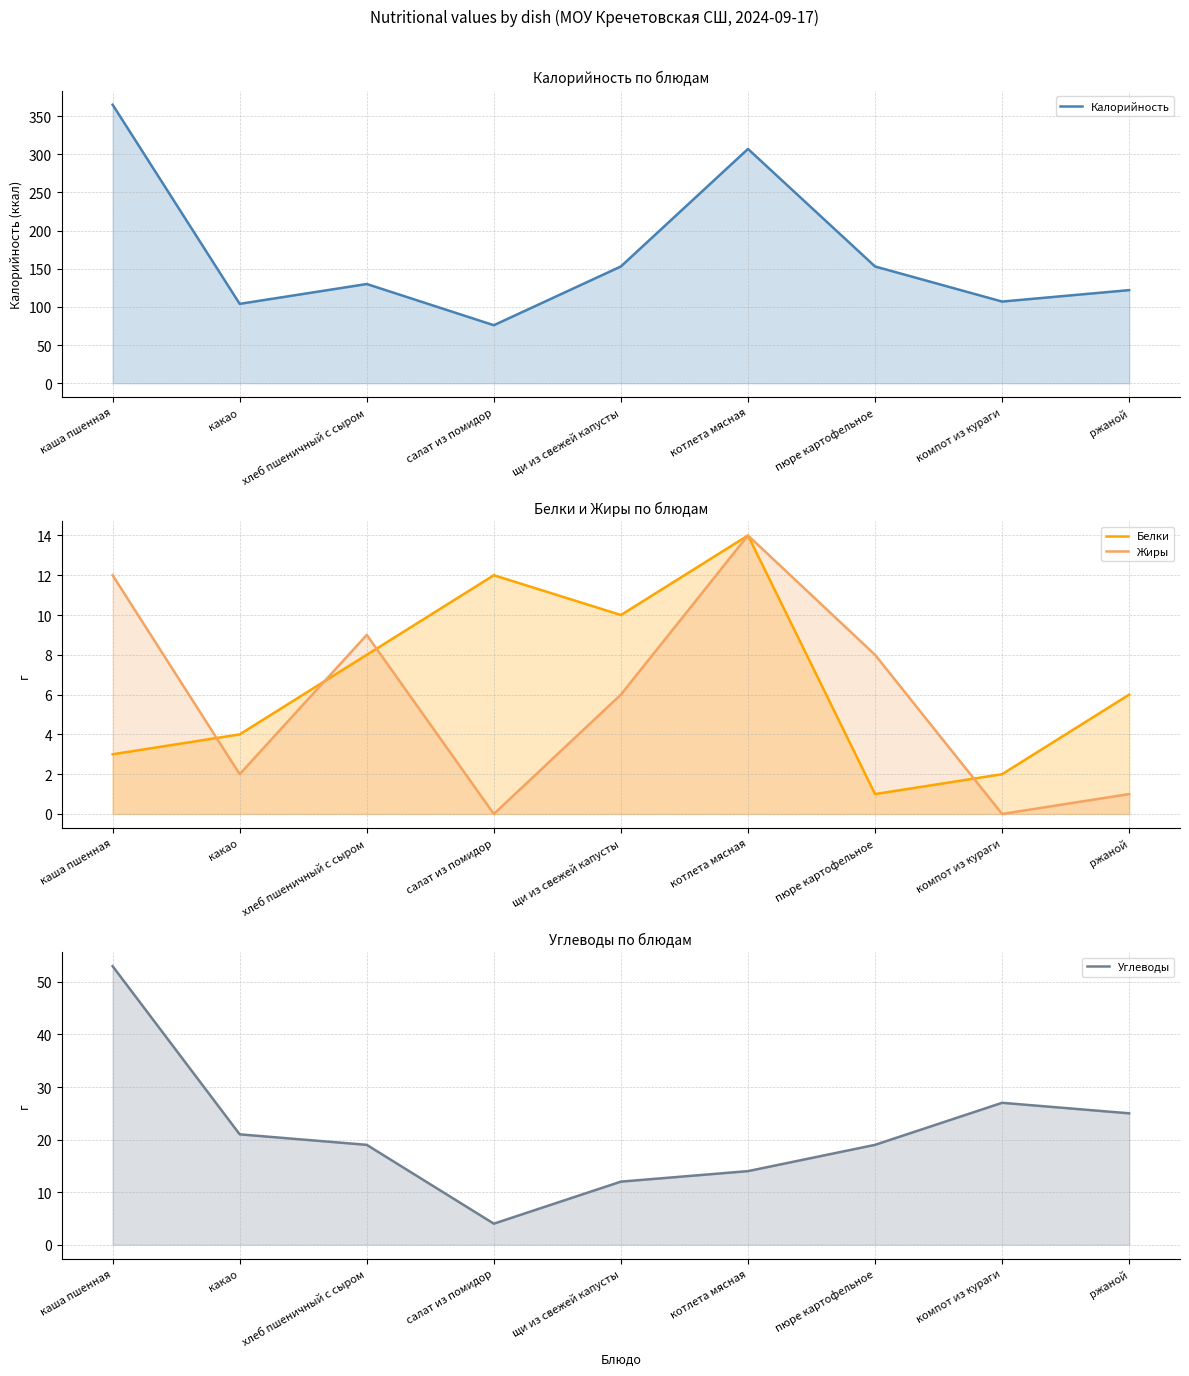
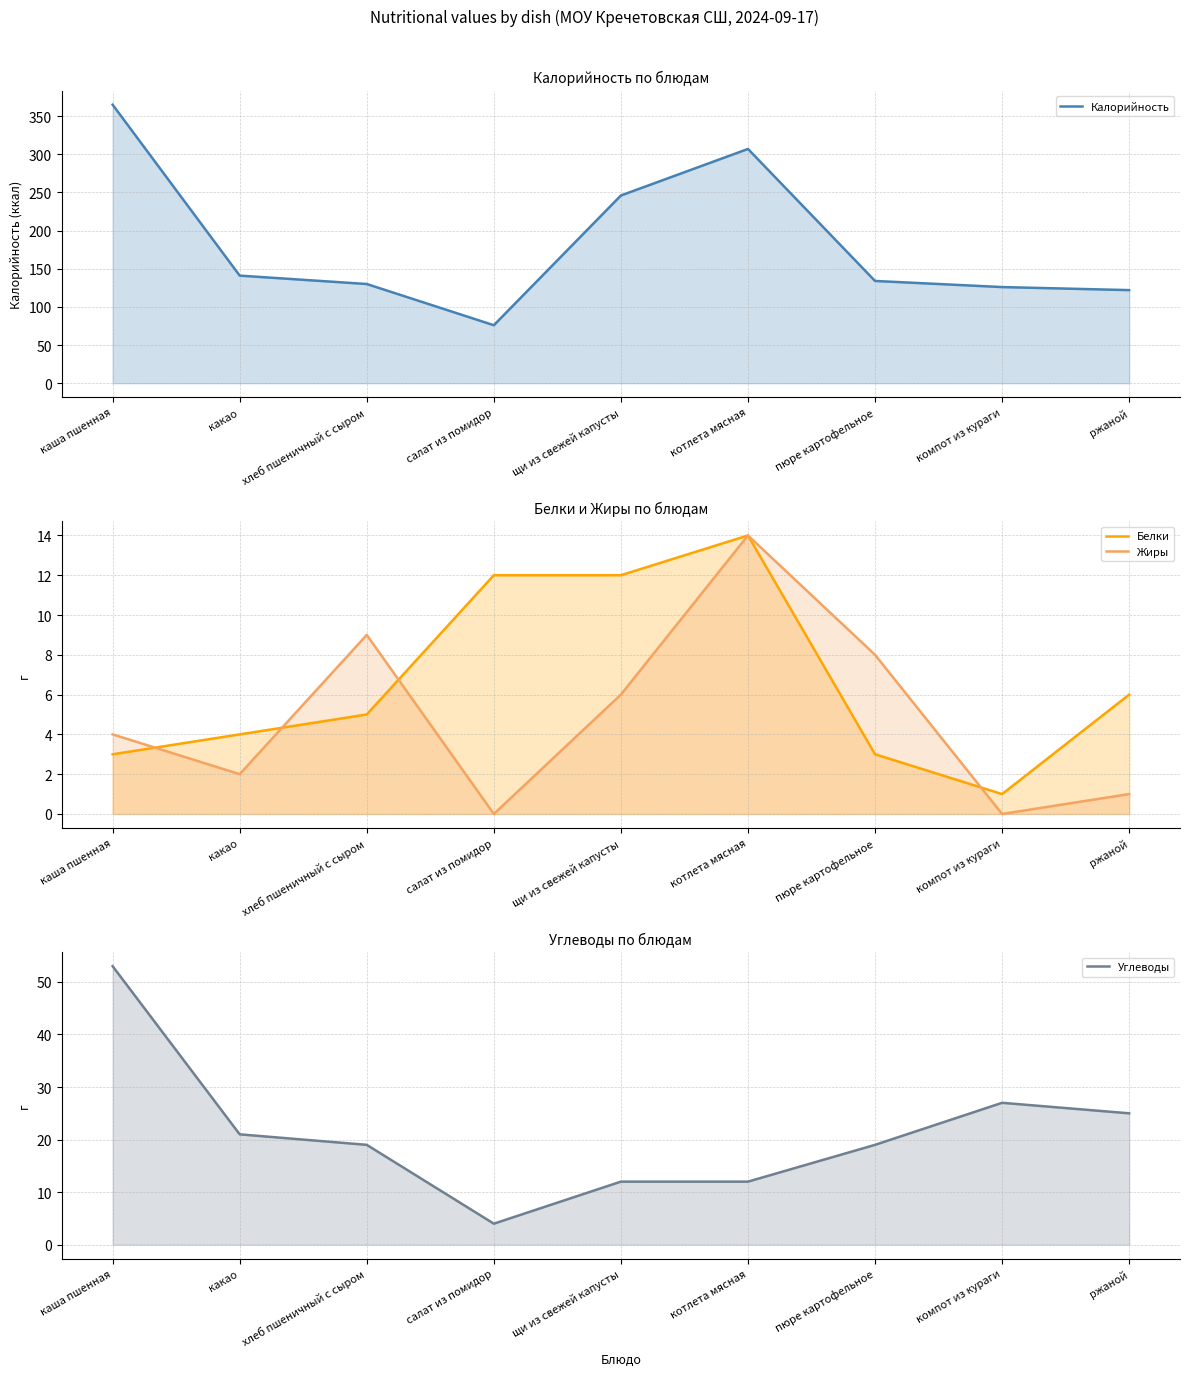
Калорийность по блюдам, какао: 100 -> 140
Калорийность по блюдам, щи из свежей капусты: 150 -> 250
Калорийность по блюдам, пюре картофельное: 150 -> 130
Калорийность по блюдам, компот из кураги: 110 -> 130
Белки и Жиры по блюдам, Жиры, каша пшенная: 12 -> 4
Белки и Жиры по блюдам, Белки, хлеб пшеничный с сыром: 8 -> 5
Белки и Жиры по блюдам, Белки, щи из свежей капусты: 10 -> 12
Белки и Жиры по блюдам, Белки, пюре картофельное: 1 -> 3
Белки и Жиры по блюдам, Белки, компот из кураги: 2 -> 1
Углеводы по блюдам, котлета мясная: 14 -> 12
